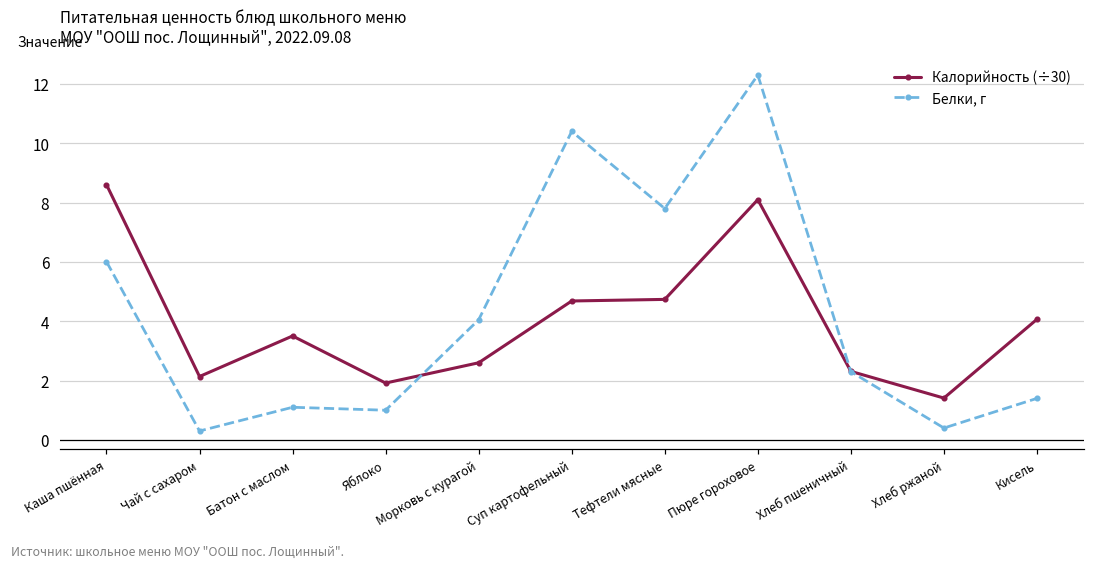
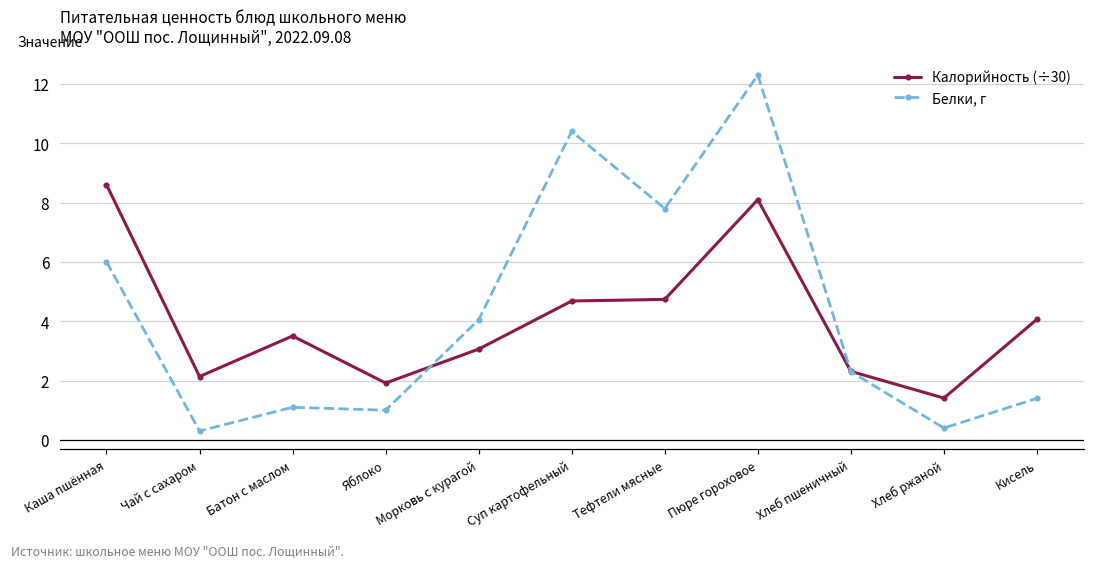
Калорийность (÷30), Морковь с курагой: 2.6 -> 3.1
